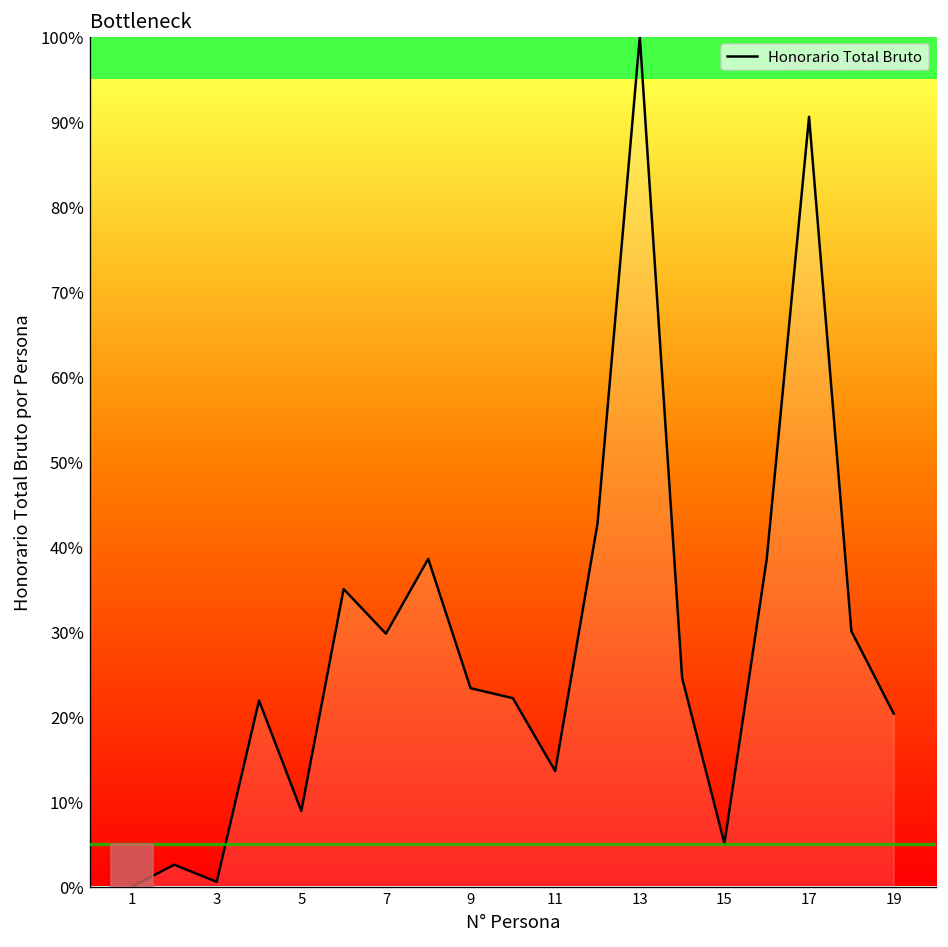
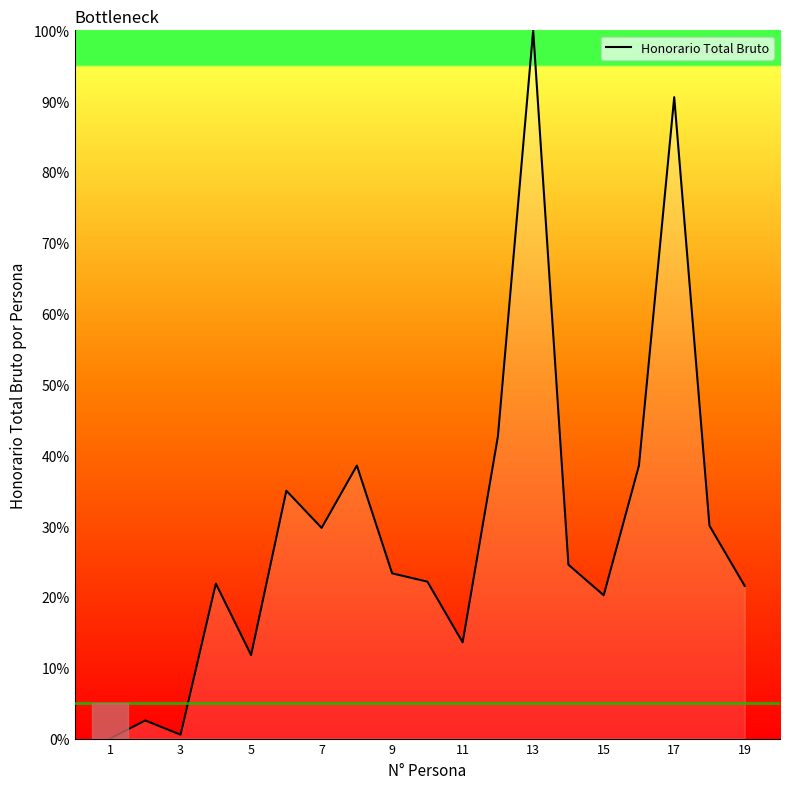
5: 9% -> 12%
15: 5% -> 20%
19: 20% -> 22%
